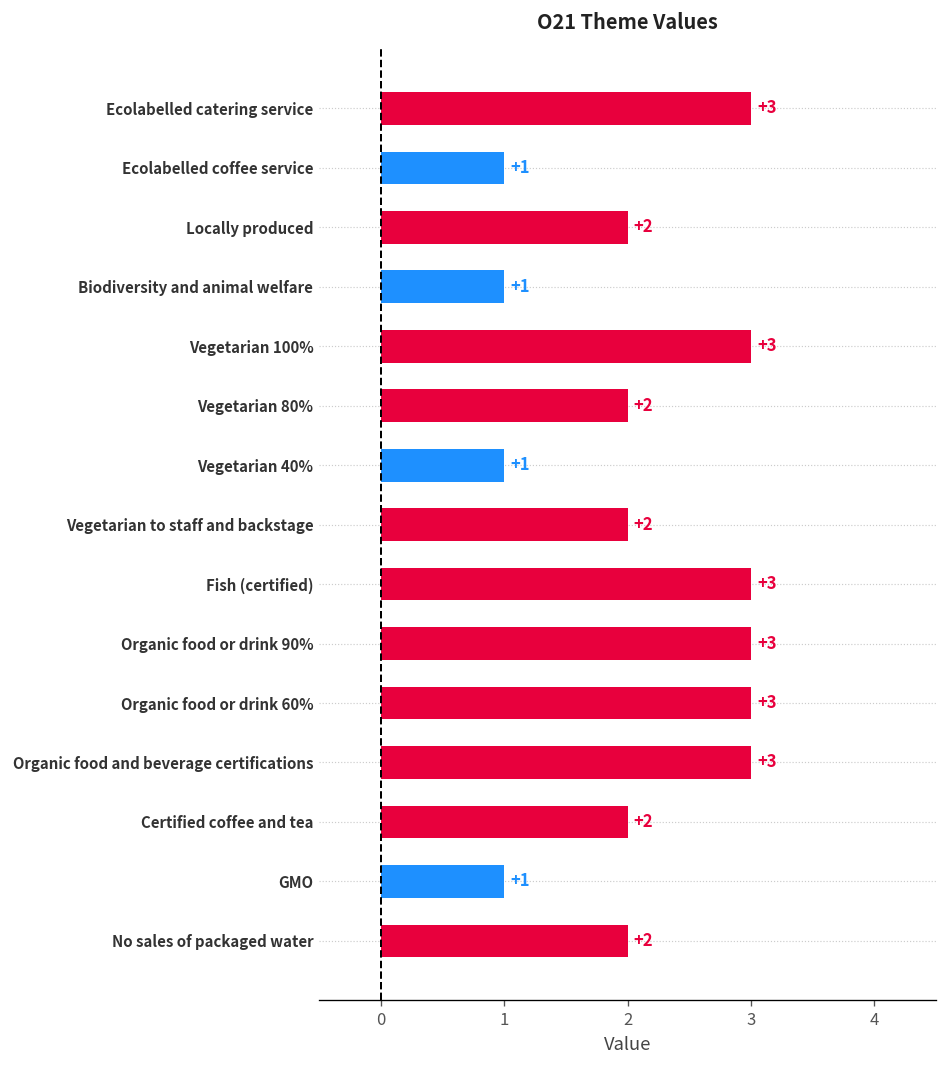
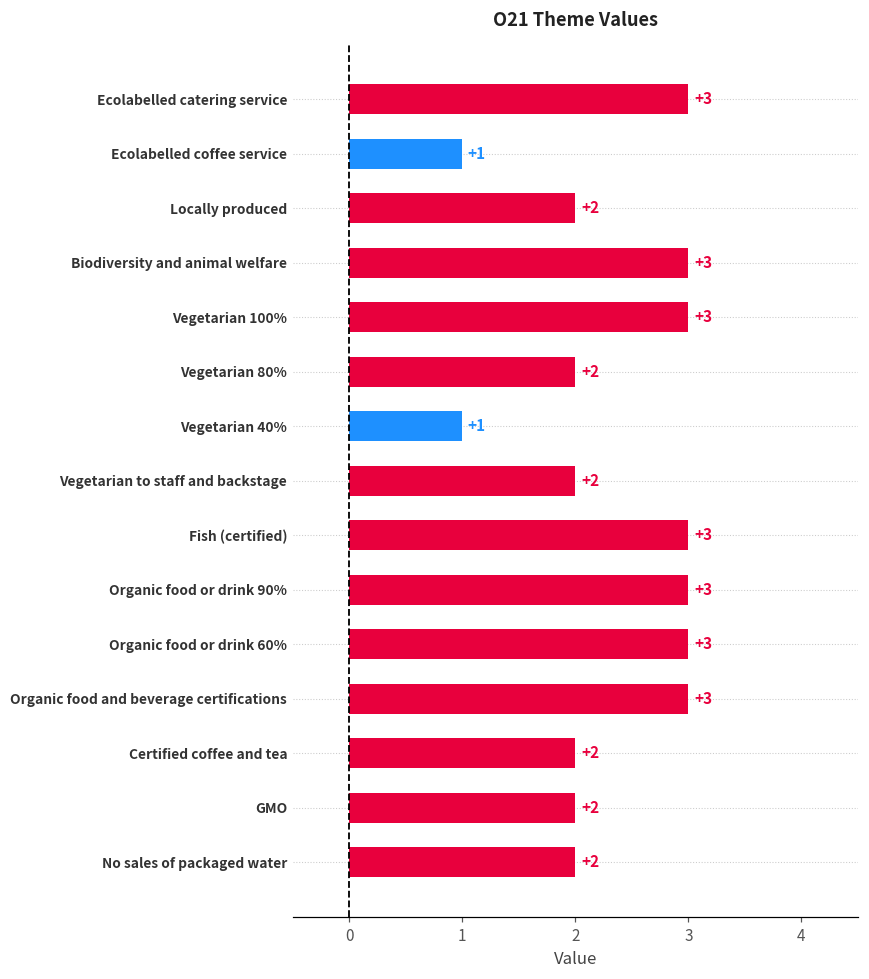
Biodiversity and animal welfare: +1 -> +3
GMO: +1 -> +2
